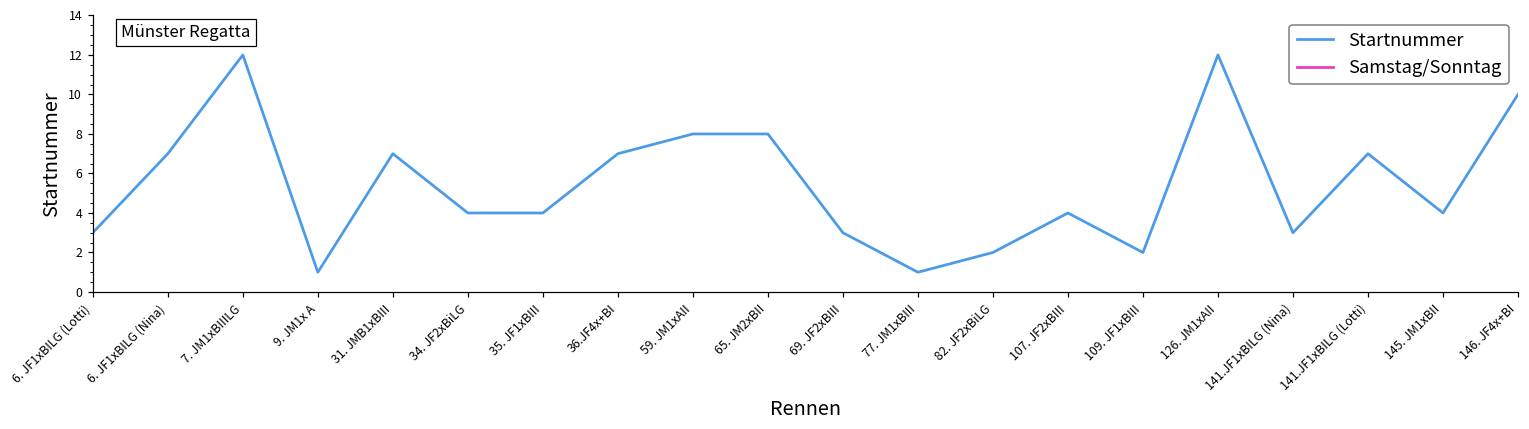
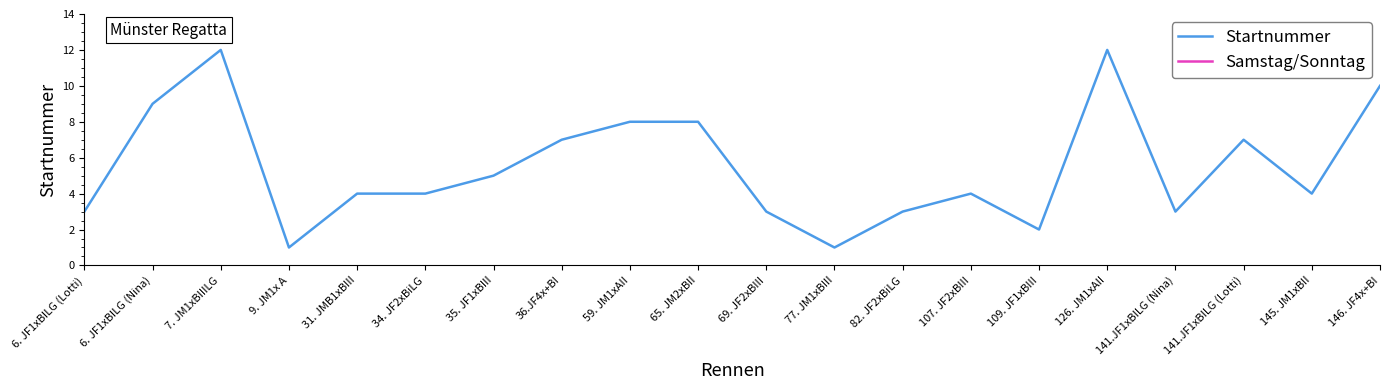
6. JF1xBILG (Nina): 7 -> 9
31. JMB1xBIII: 7 -> 4
35. JF1xBIII: 4 -> 5
82. JF2xBiLG: 2 -> 3
